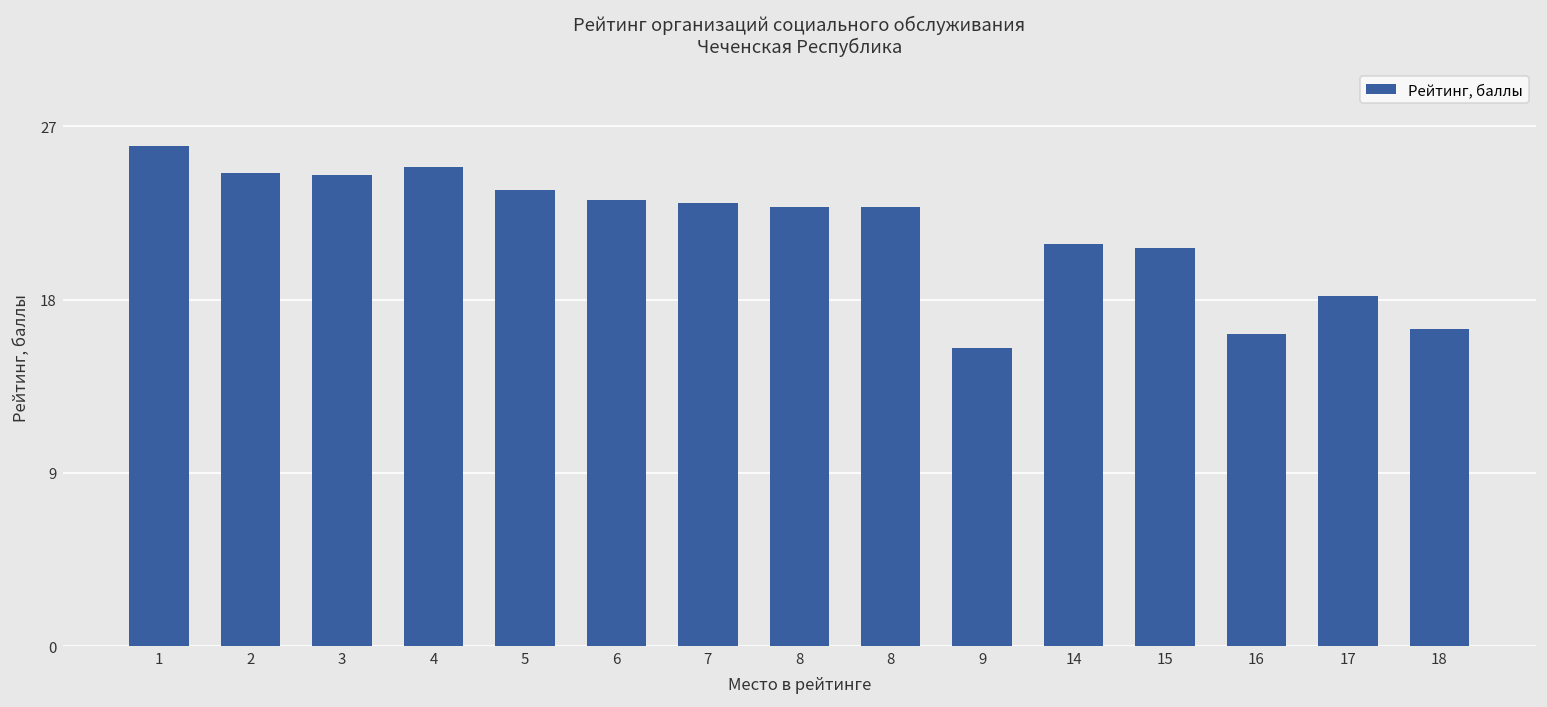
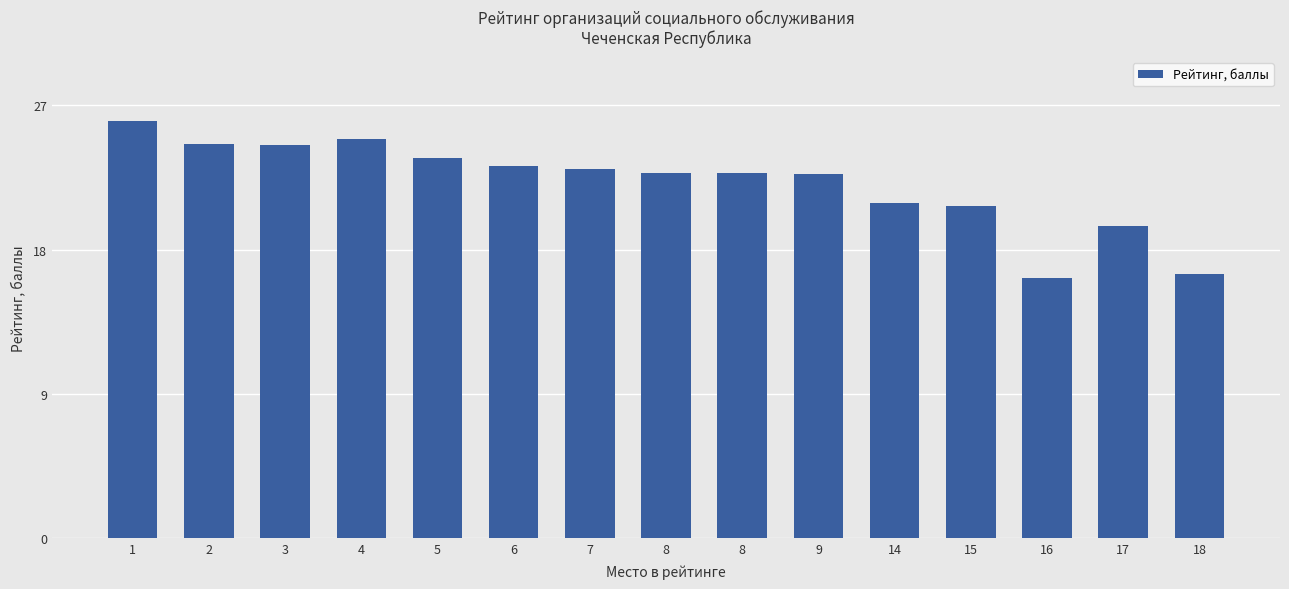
9: 15.5 -> 22.7
17: 18.2 -> 19.5
